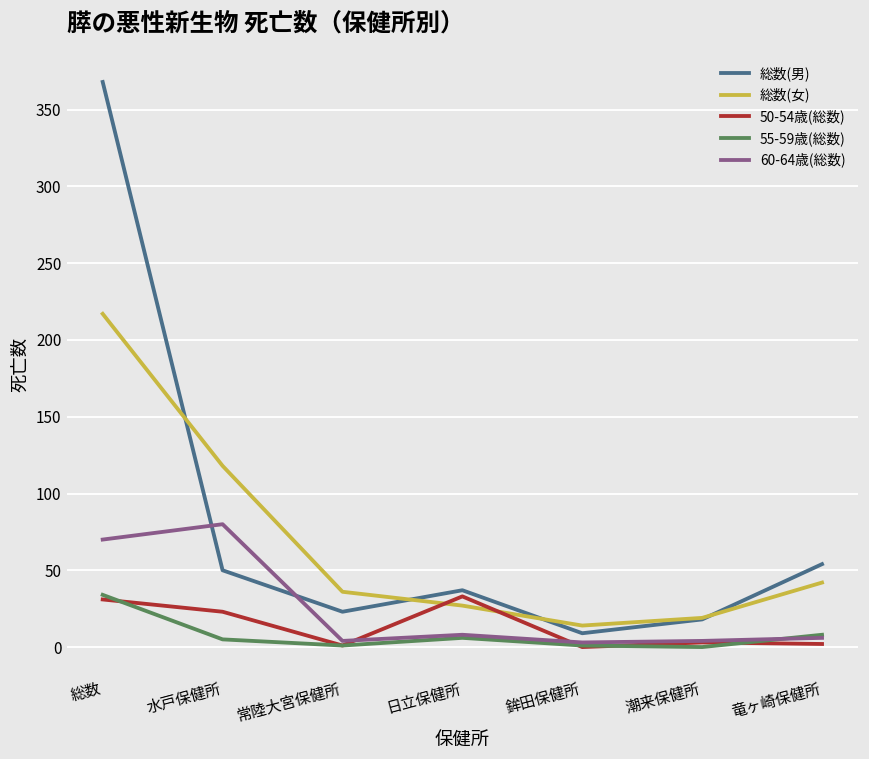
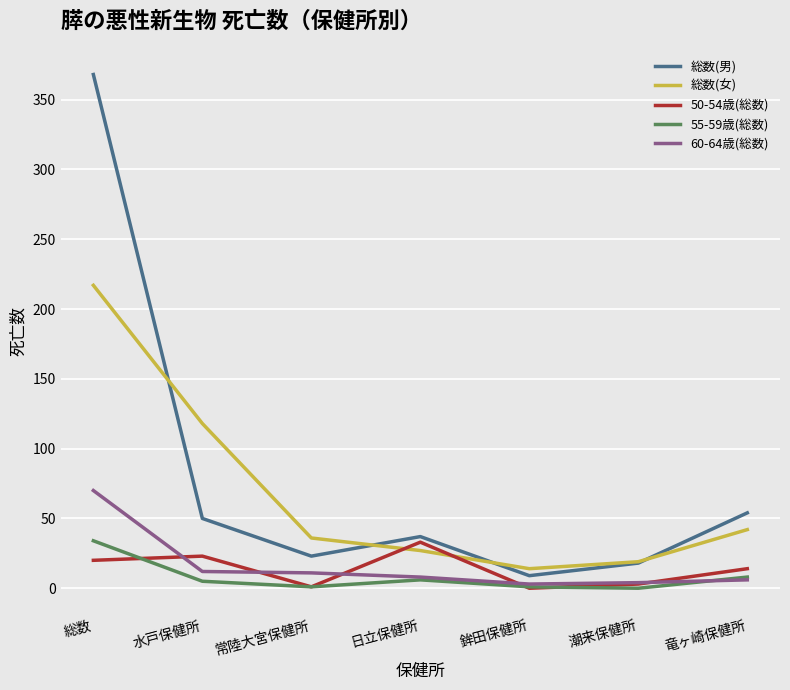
50-54歳(総数), 総数: 31 -> 20
60-64歳(総数), 水戸保健所: 80 -> 12
60-64歳(総数), 常陸大宮保健所: 4 -> 11
50-54歳(総数), 竜ヶ崎保健所: 2 -> 14
